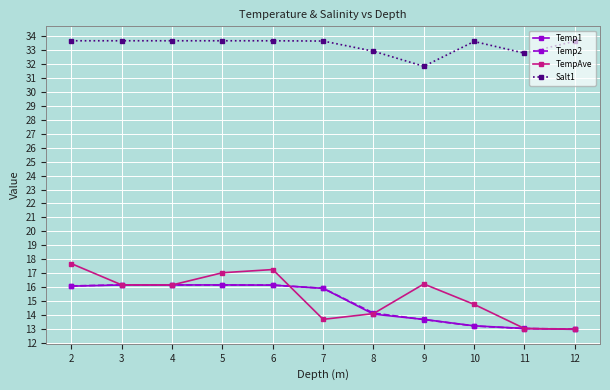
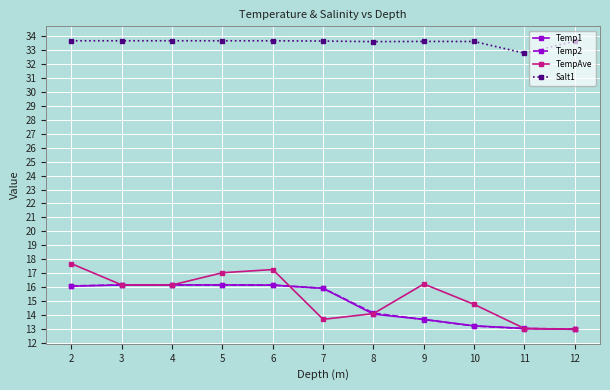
Salt1, 8: 32.9 -> 33.6
Salt1, 9: 31.8 -> 33.6
